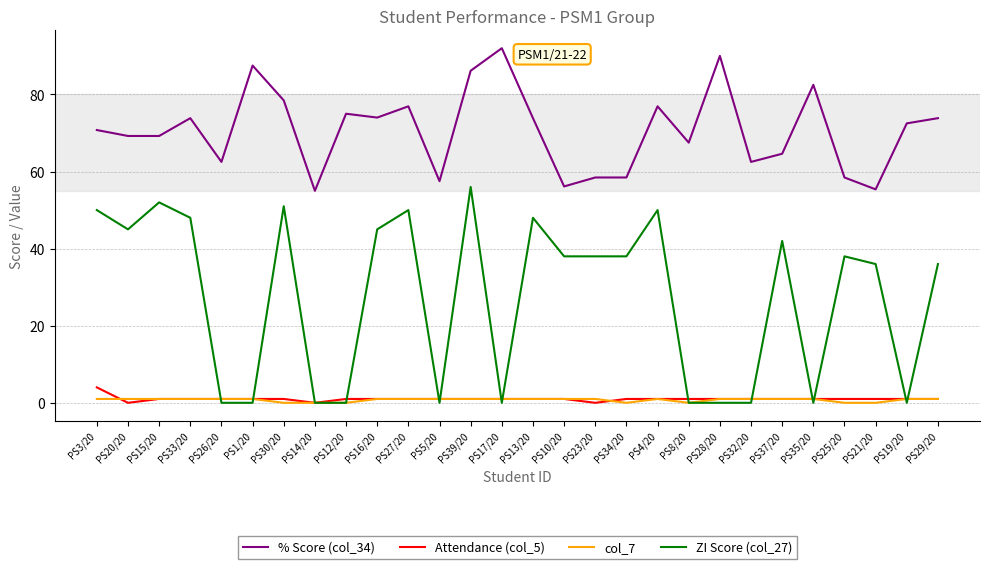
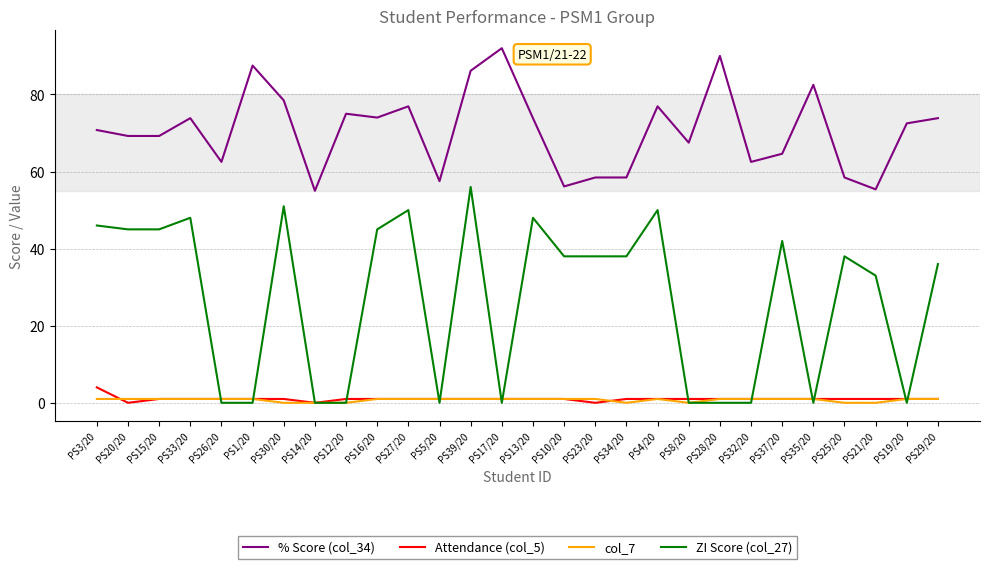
ZI Score (col_27), PS3/20: 50 -> 46
ZI Score (col_27), PS15/20: 52 -> 45
ZI Score (col_27), PS21/20: 36 -> 33
